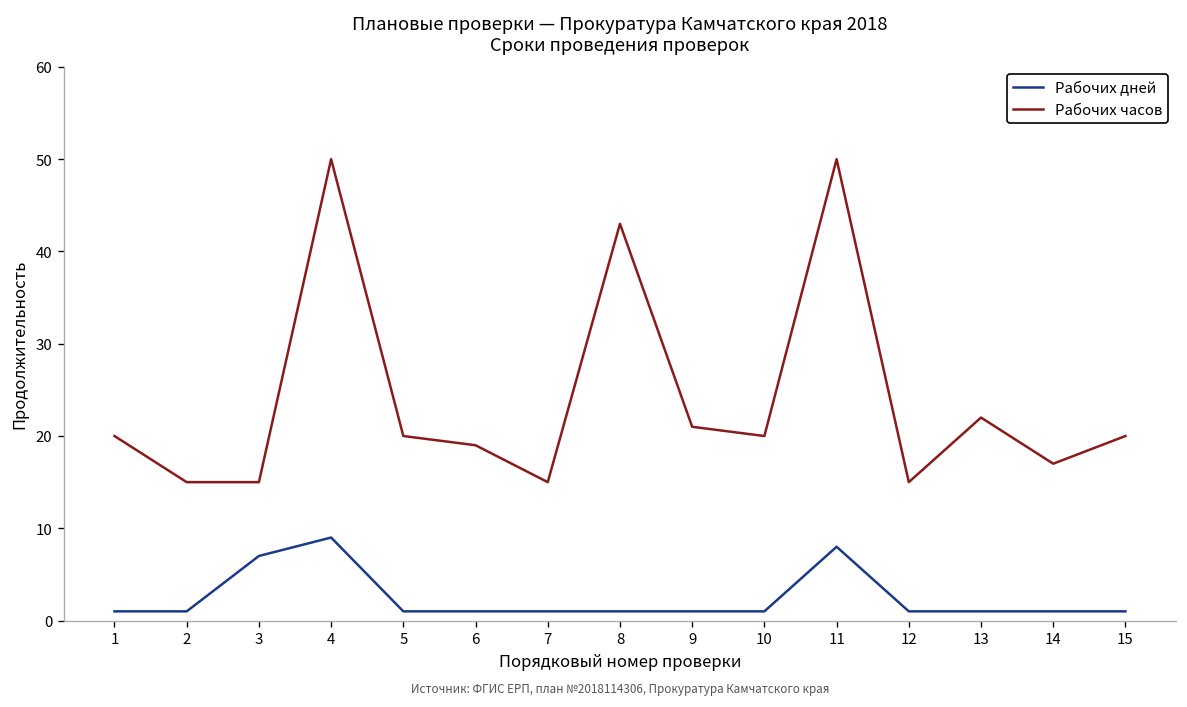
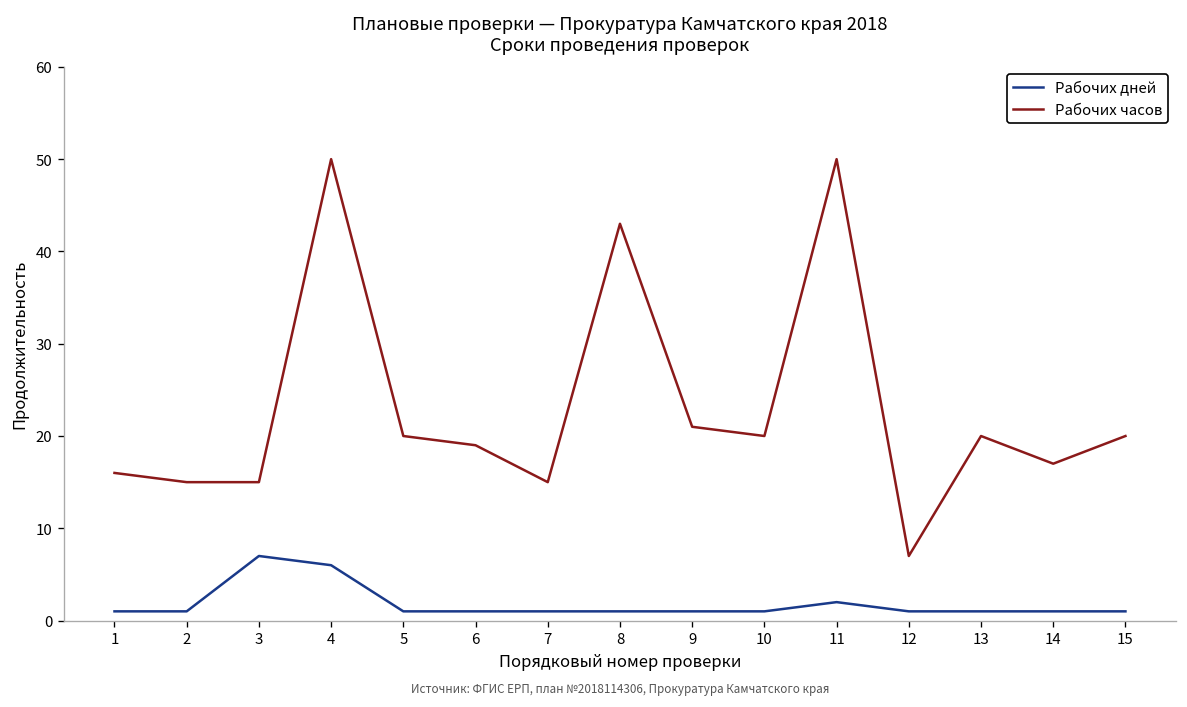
Рабочих часов, 1: 20 -> 16
Рабочих дней, 4: 9 -> 6
Рабочих дней, 11: 8 -> 2
Рабочих часов, 12: 15 -> 7
Рабочих часов, 13: 22 -> 20
